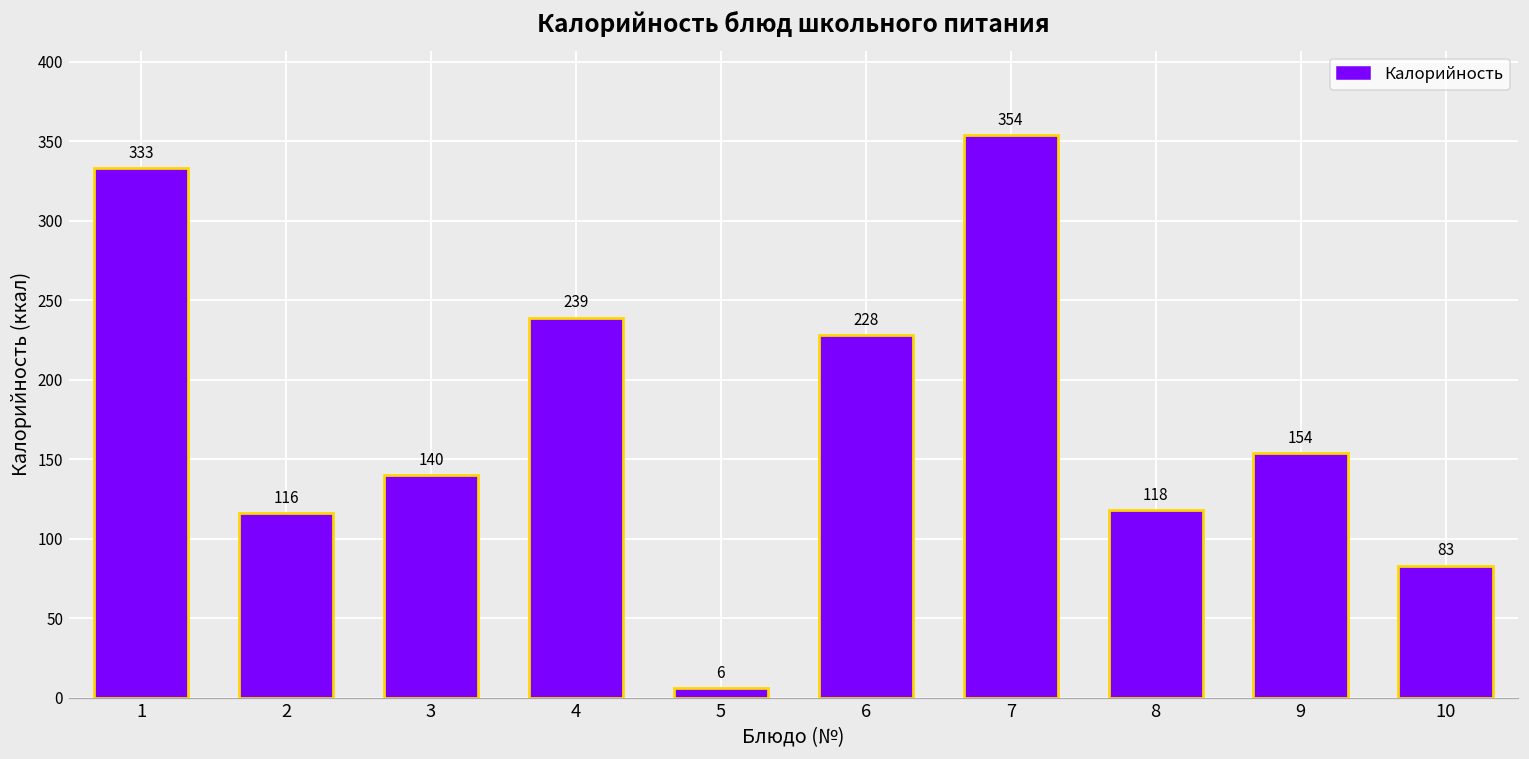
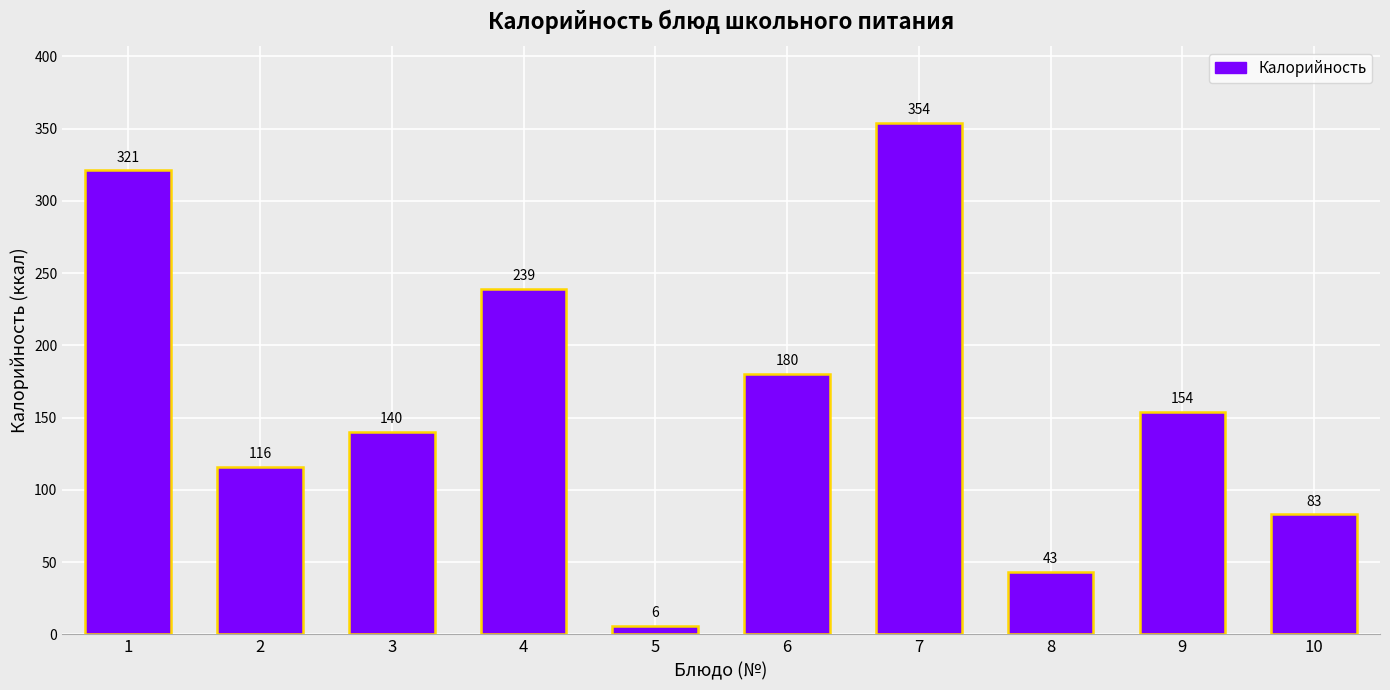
1: 333 -> 321
6: 228 -> 180
8: 118 -> 43
